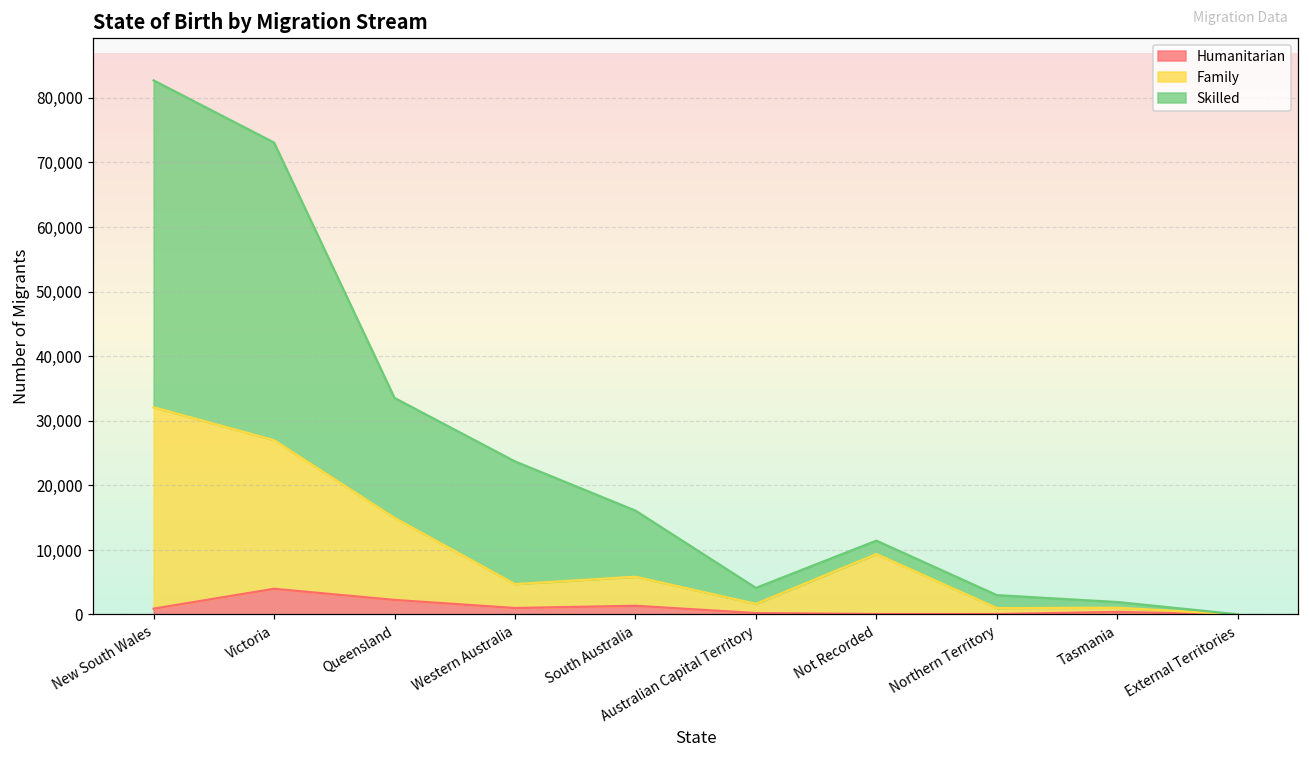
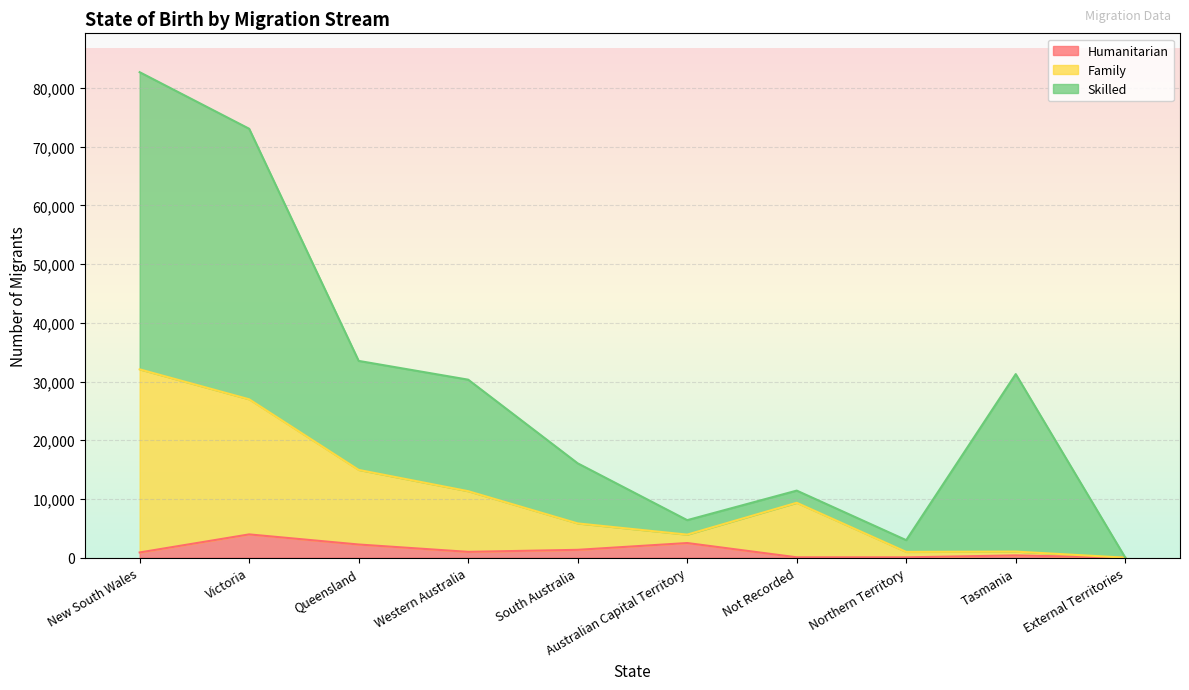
Family, Western Australia: 4,000 -> 10,000
Humanitarian, Australian Capital Territory: 0 -> 3,000
Skilled, Tasmania: 1,000 -> 30,000
